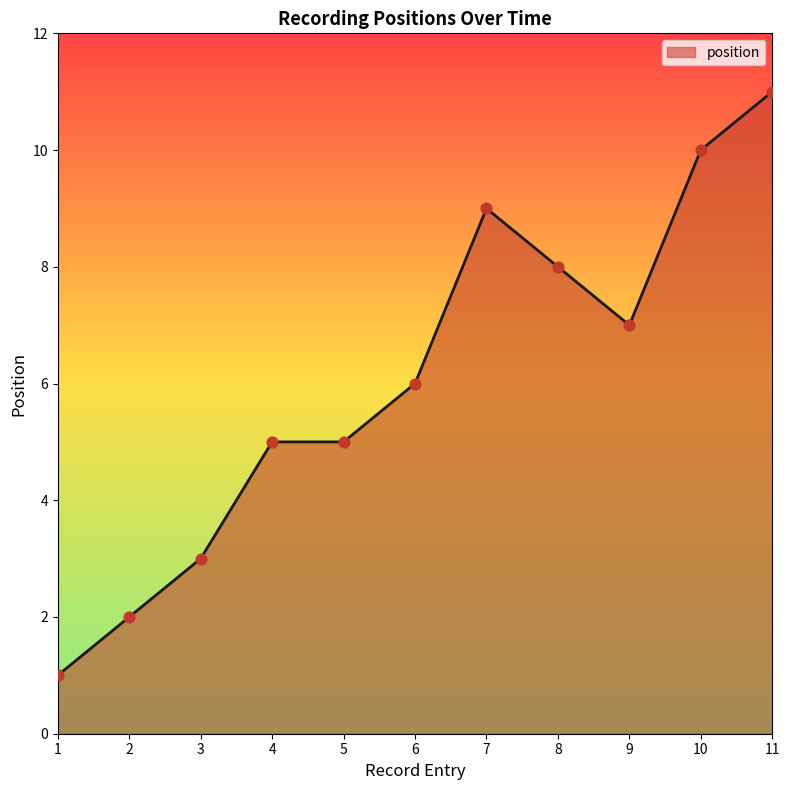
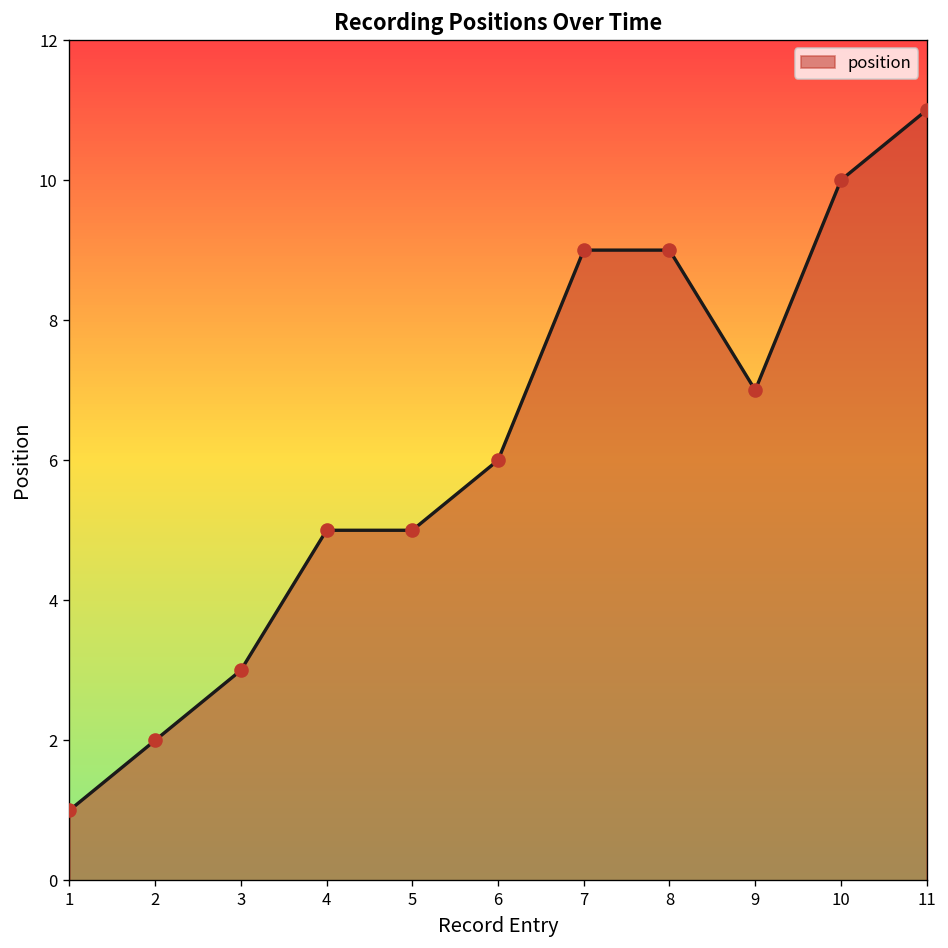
8: 8 -> 9
